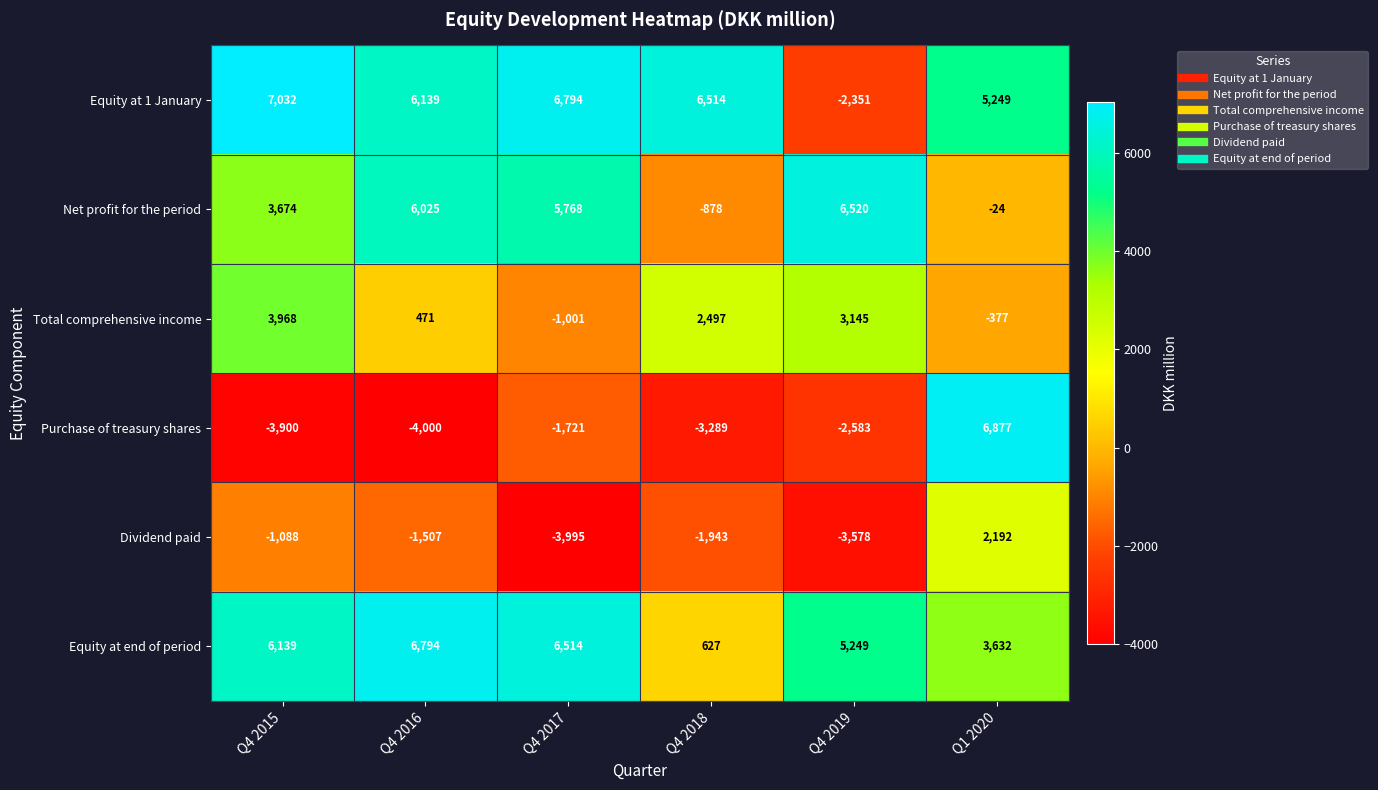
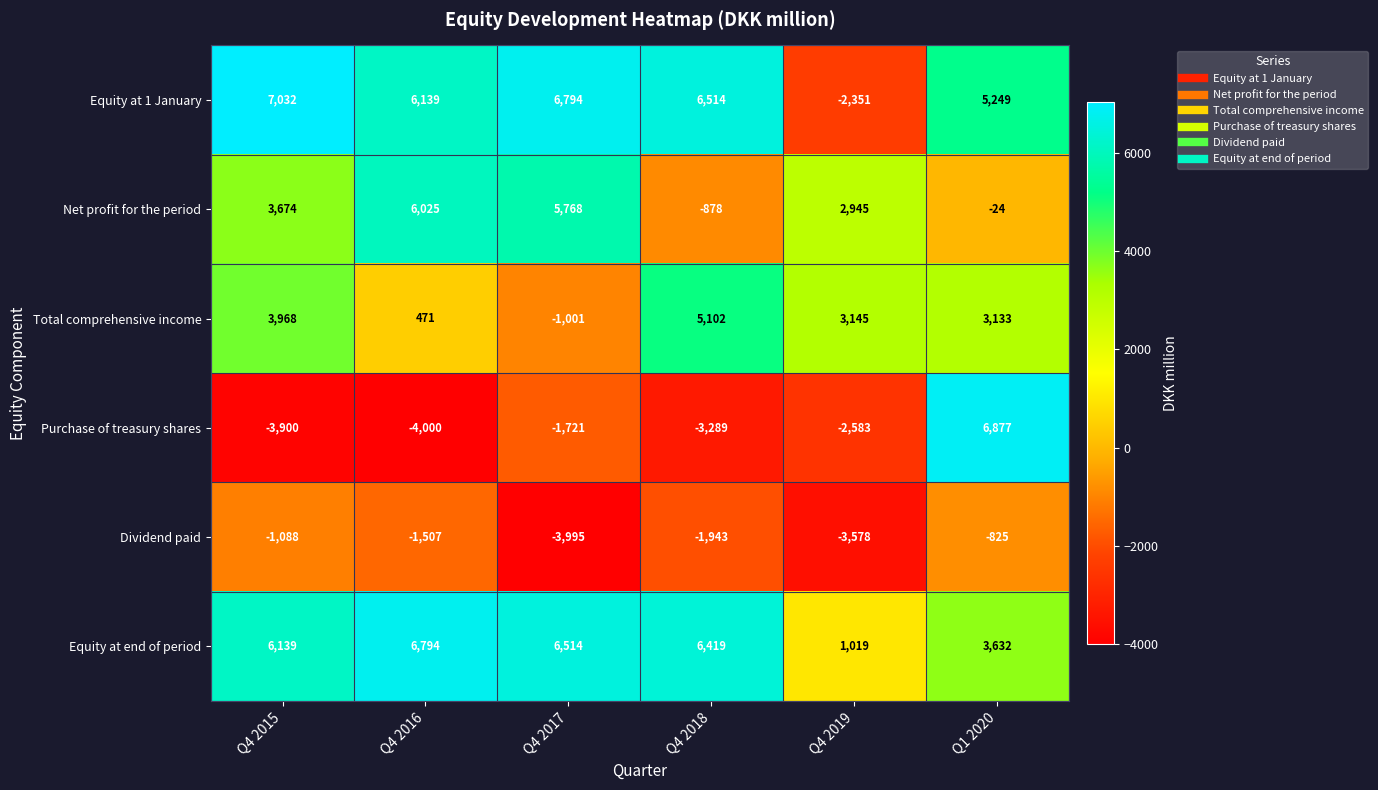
Net profit for the period, Q4 2019: 6,520 -> 2,945
Total comprehensive income, Q4 2018: 2,497 -> 5,102
Total comprehensive income, Q1 2020: -377 -> 3,133
Dividend paid, Q1 2020: 2,192 -> -825
Equity at end of period, Q4 2018: 627 -> 6,419
Equity at end of period, Q4 2019: 5,249 -> 1,019
